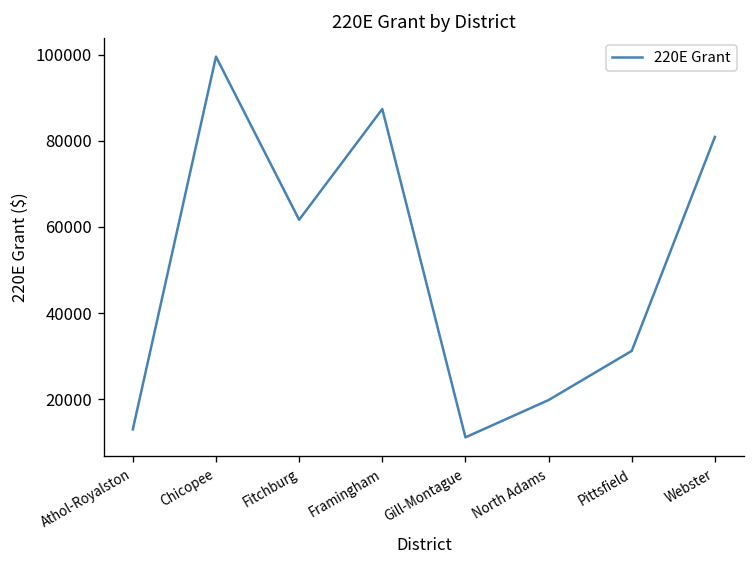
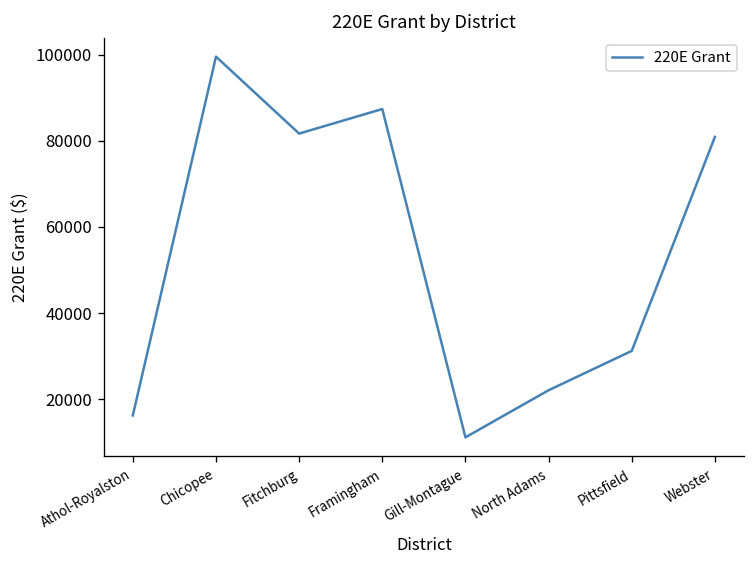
Athol-Royalston: 13000 -> 16000
Fitchburg: 62000 -> 82000
North Adams: 20000 -> 22000
